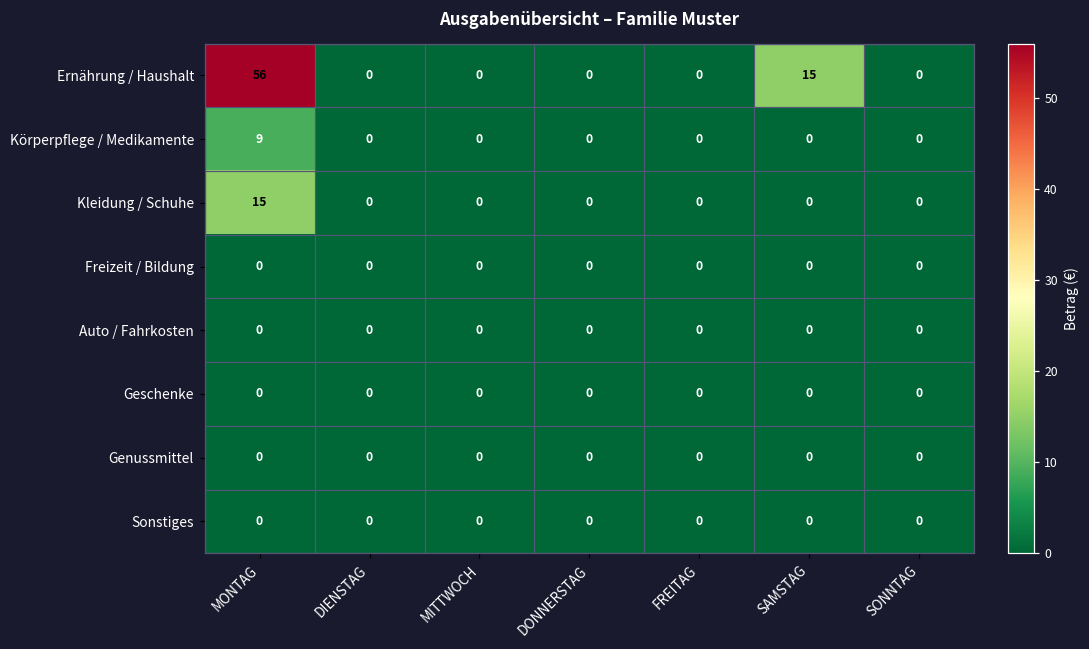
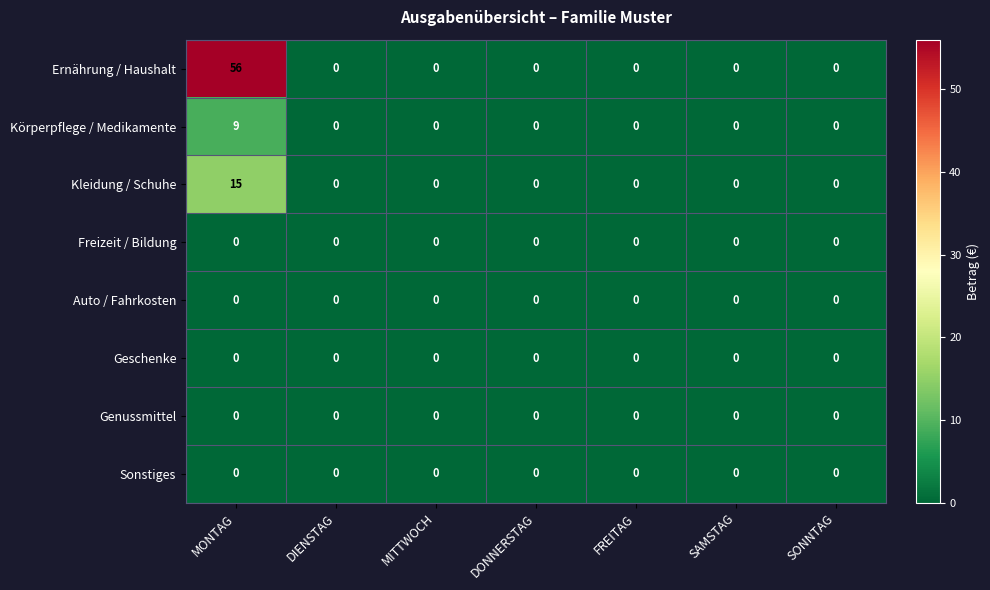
Ernährung / Haushalt, SAMSTAG: 15 -> 0
